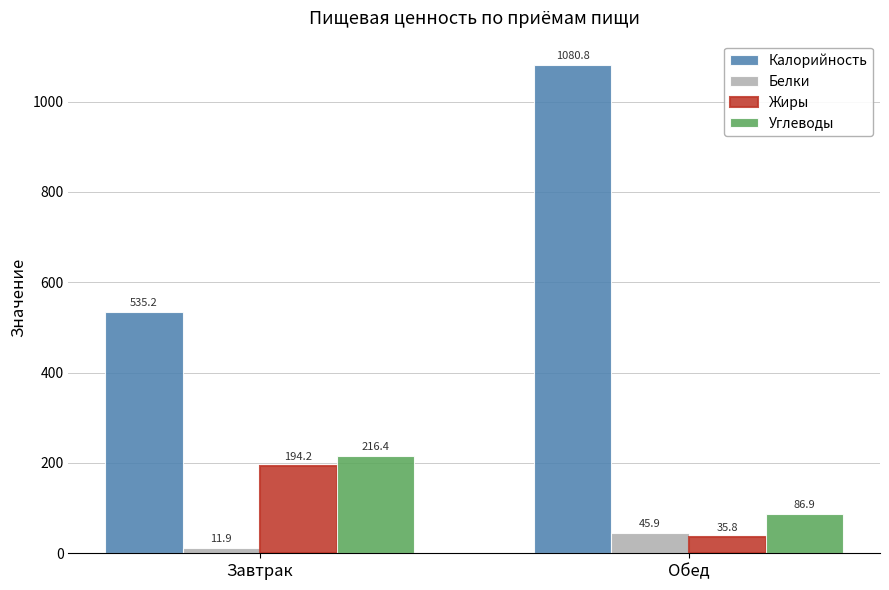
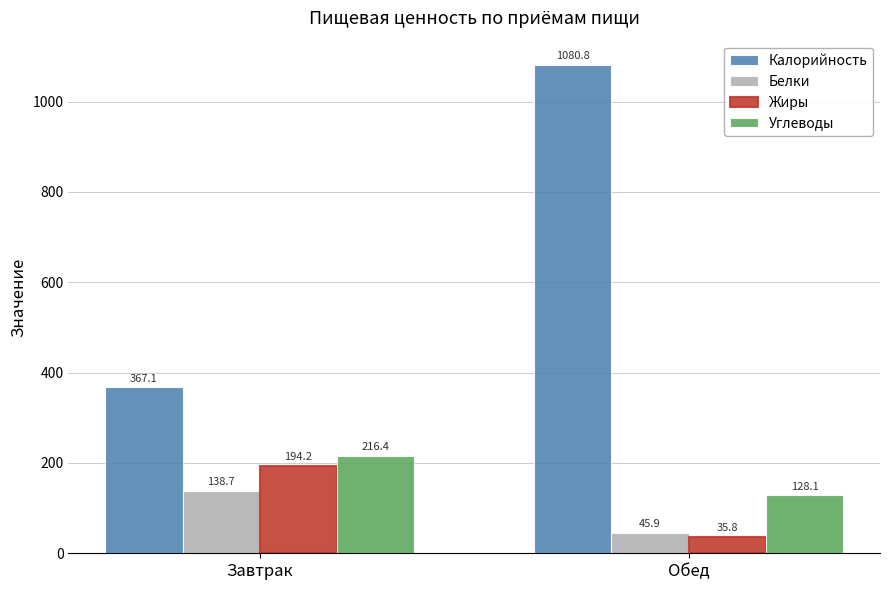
Калорийность, Завтрак: 535.2 -> 367.1
Белки, Завтрак: 11.9 -> 138.7
Углеводы, Обед: 86.9 -> 128.1
